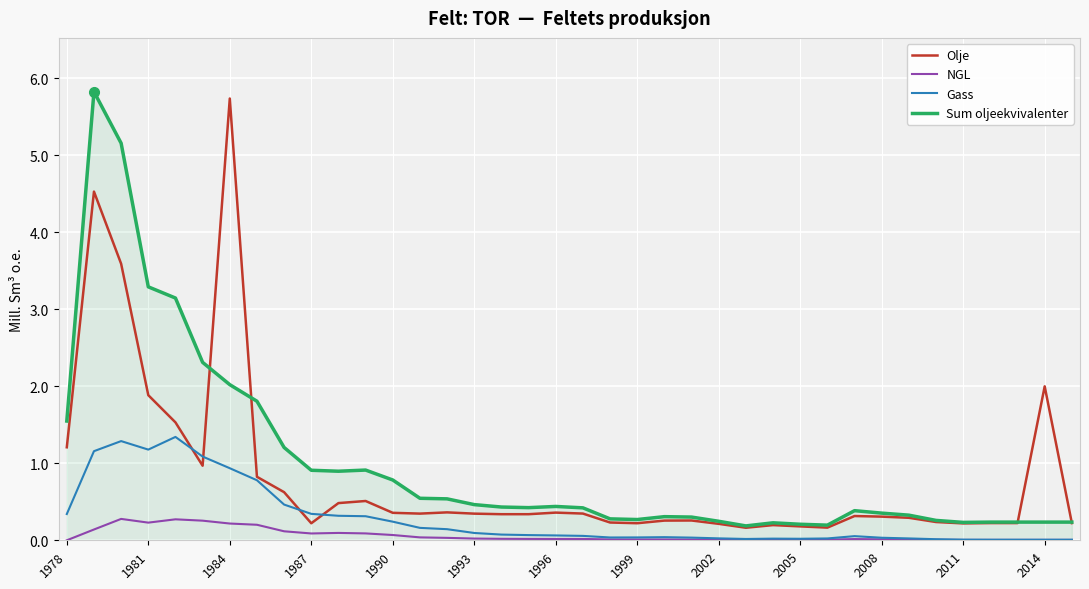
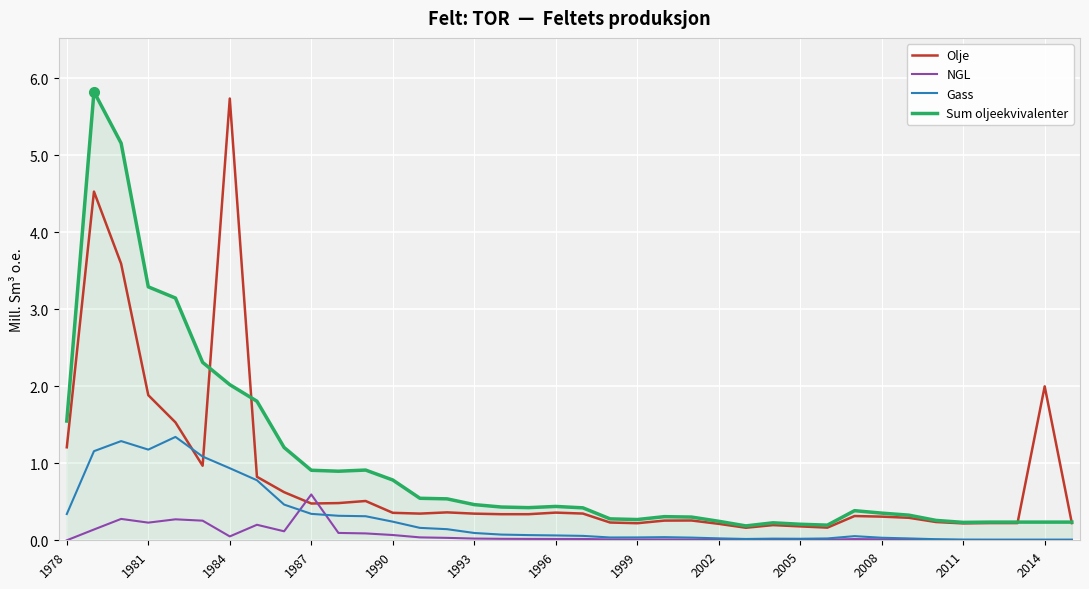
NGL, 1984: 0.2 -> 0.1
Olje, 1987: 0.2 -> 0.5
NGL, 1987: 0.1 -> 0.6
